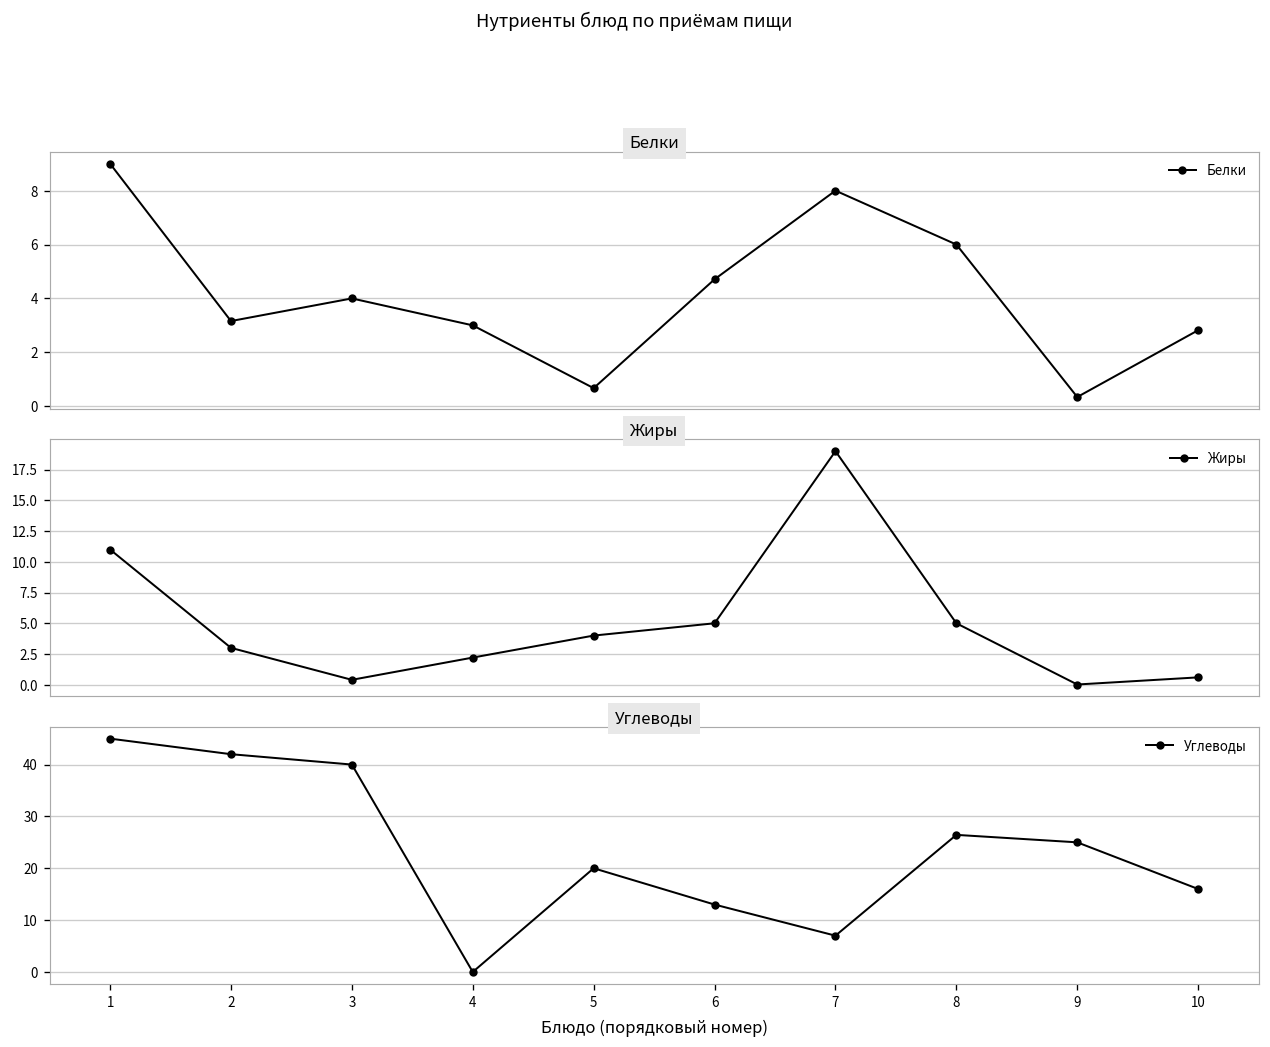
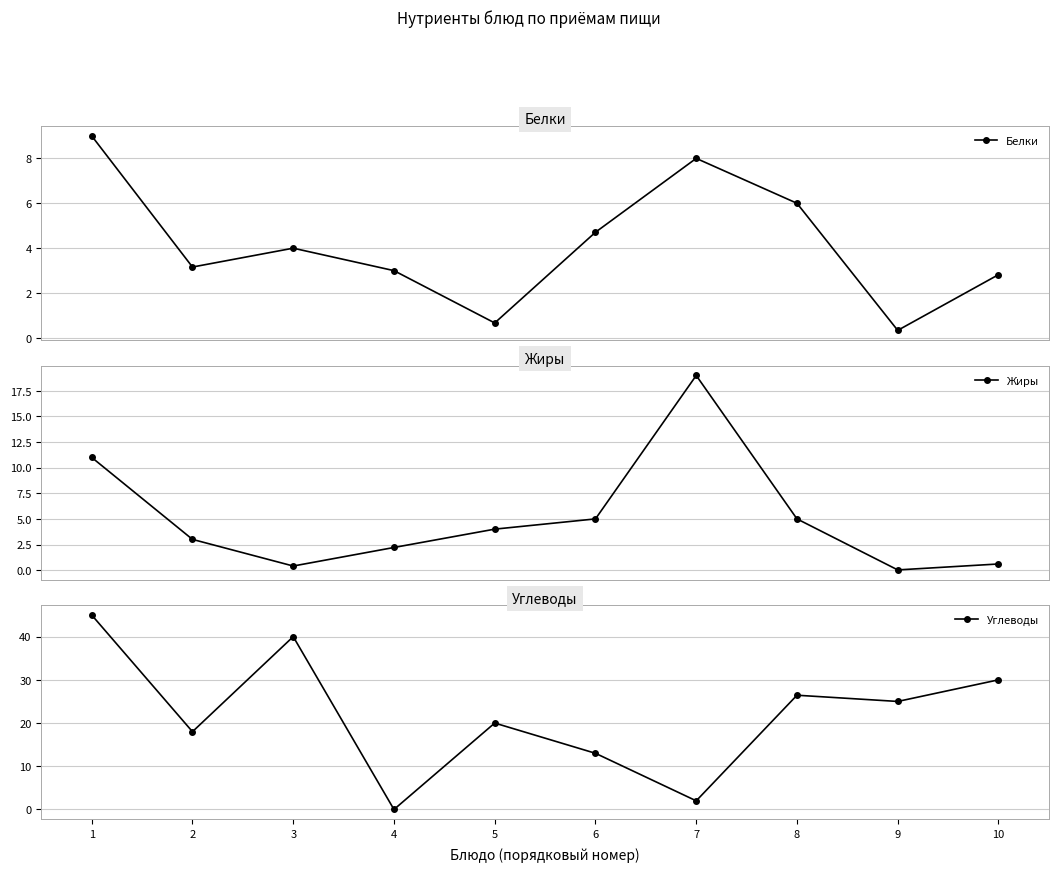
Углеводы, 2: 42 -> 18
Углеводы, 7: 7 -> 2
Углеводы, 10: 16 -> 30
